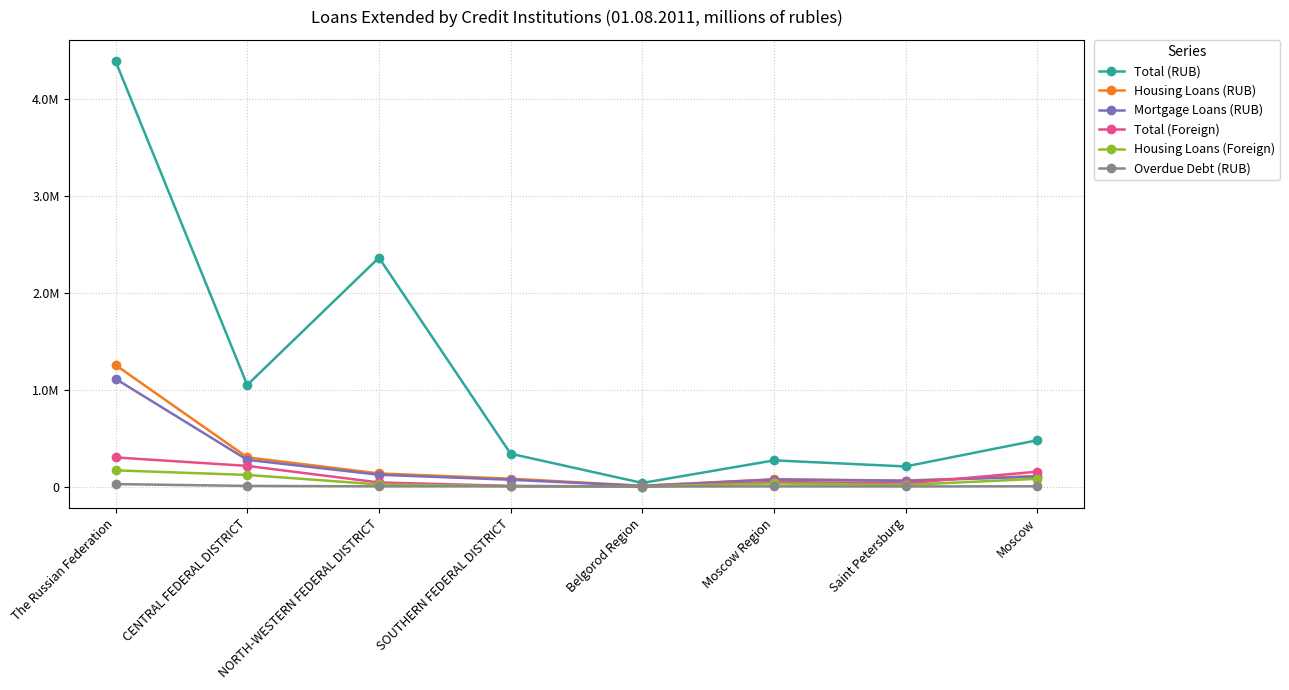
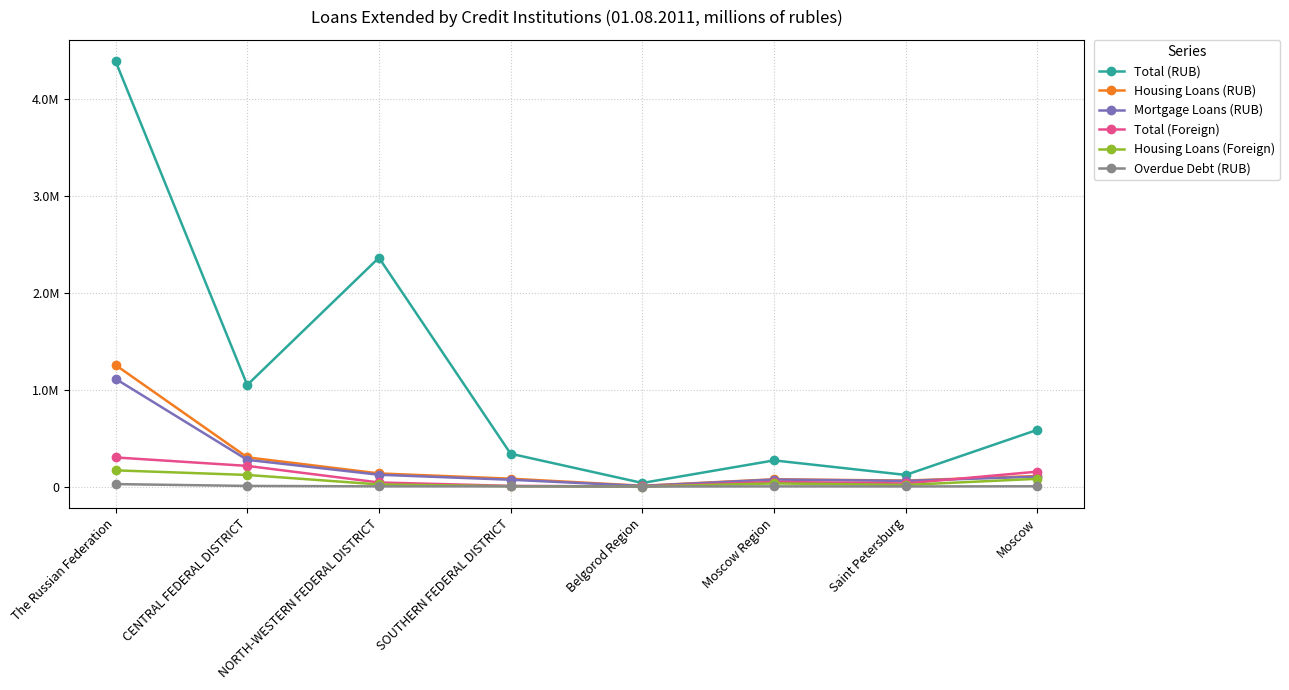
Total (RUB), Saint Petersburg: 200000 -> 100000
Total (RUB), Moscow: 500000 -> 600000
